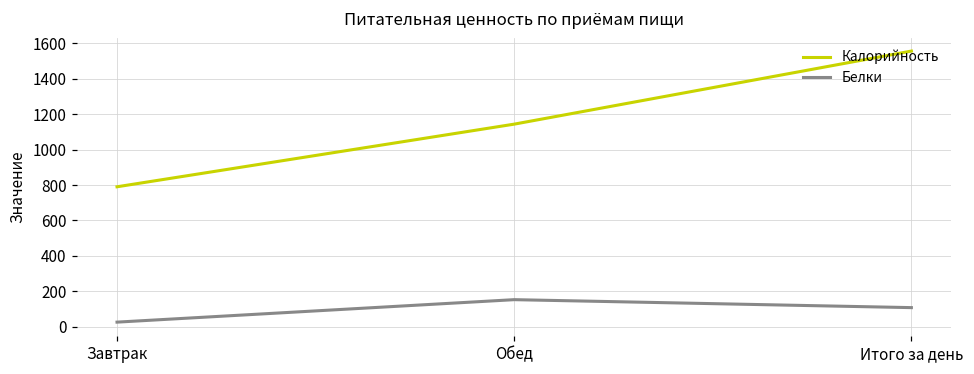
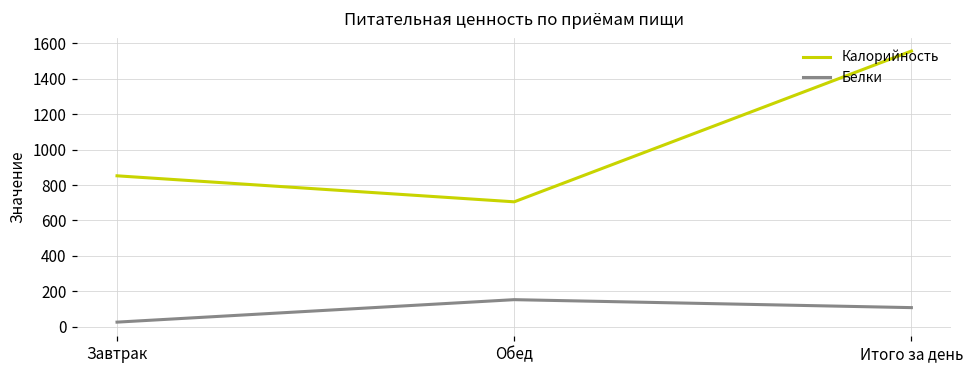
Калорийность, Завтрак: 790 -> 850
Калорийность, Обед: 1140 -> 710
